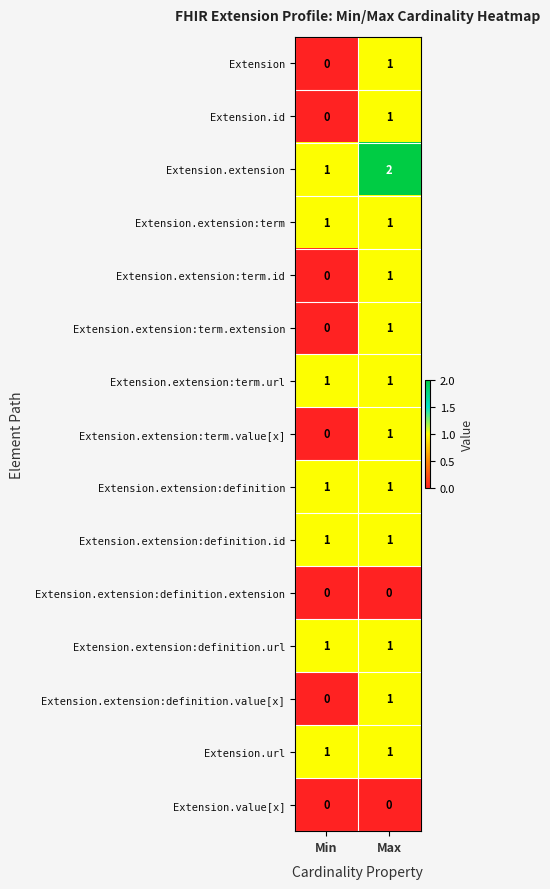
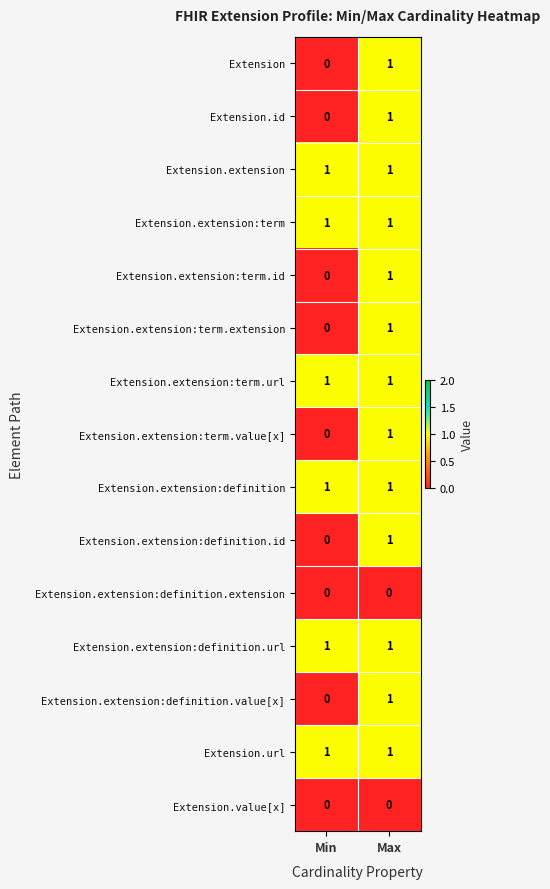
Extension.extension, Max: 2 -> 1
Extension.extension:definition.id, Min: 1 -> 0
